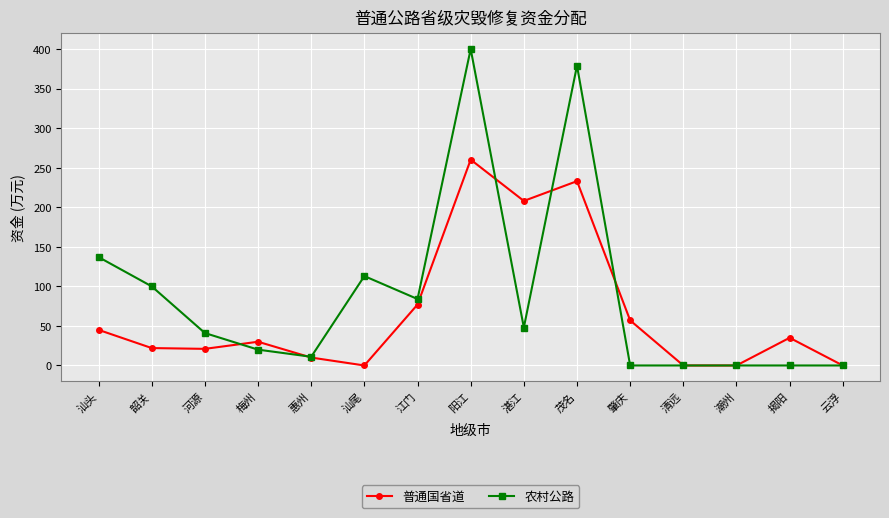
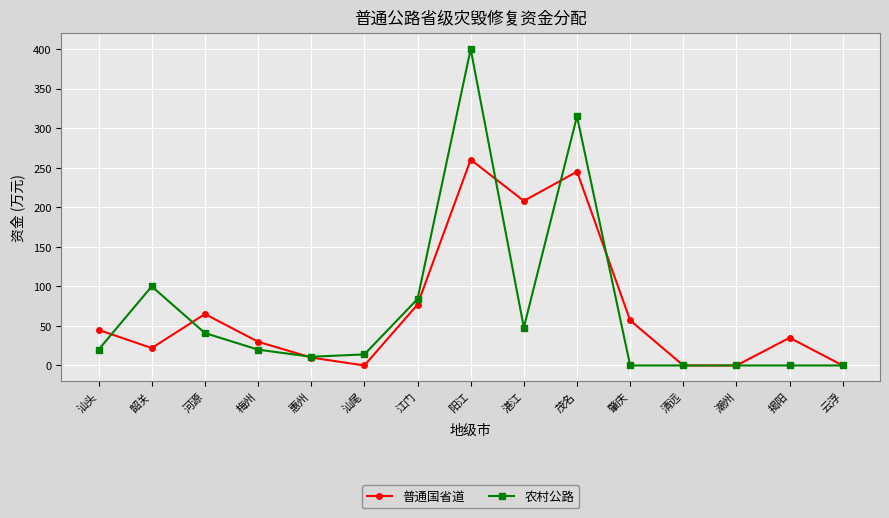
农村公路, 汕头: 140 -> 20
普通国省道, 河源: 20 -> 70
农村公路, 汕尾: 110 -> 10
普通国省道, 茂名: 230 -> 250
农村公路, 茂名: 380 -> 320
